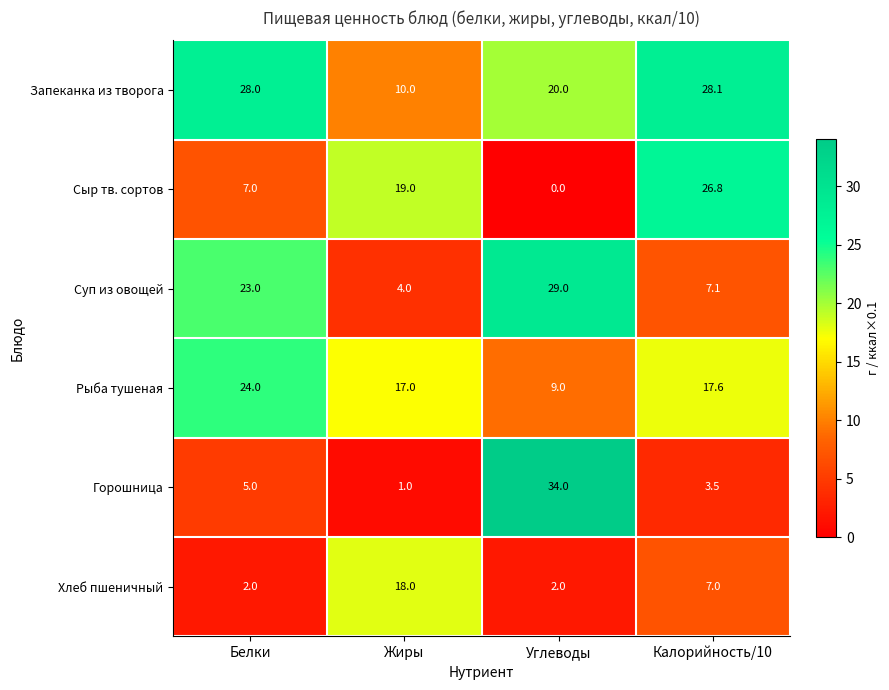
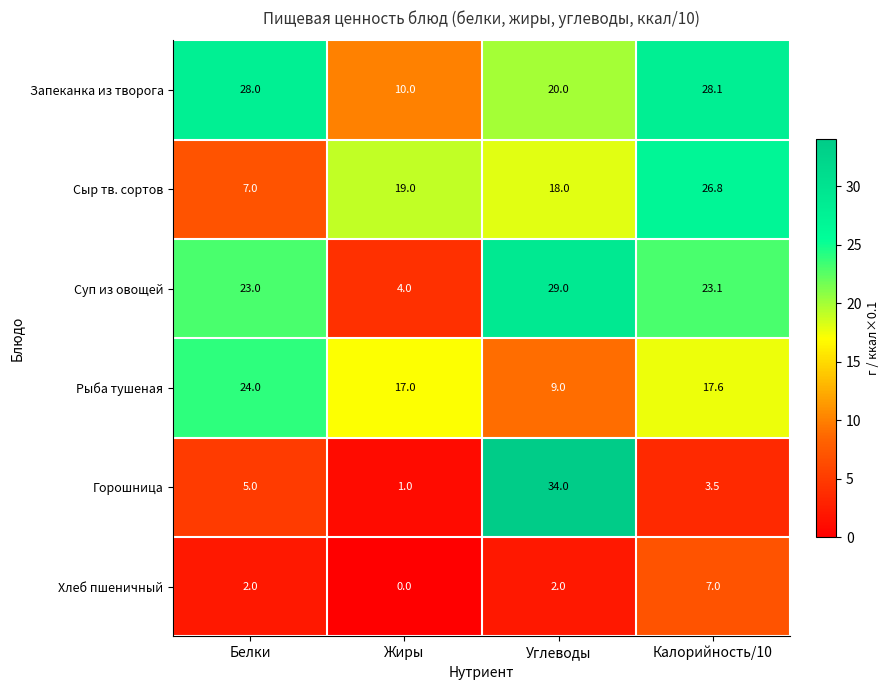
Сыр тв. сортов, Углеводы: 0.0 -> 18.0
Суп из овощей, Калорийность/10: 7.1 -> 23.1
Хлеб пшеничный, Жиры: 18.0 -> 0.0
